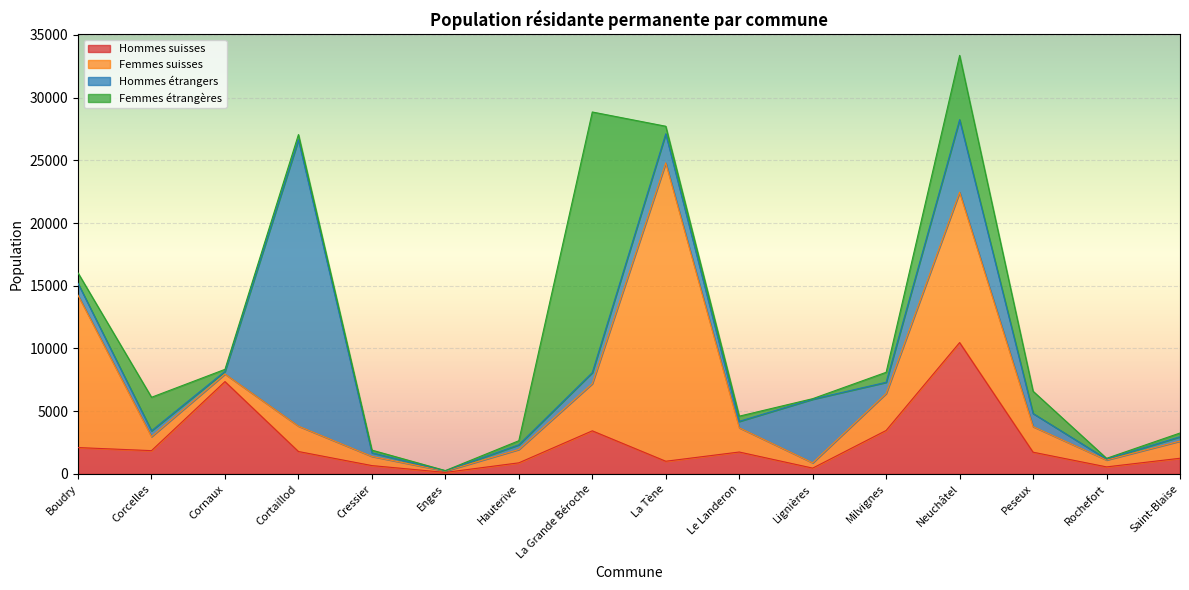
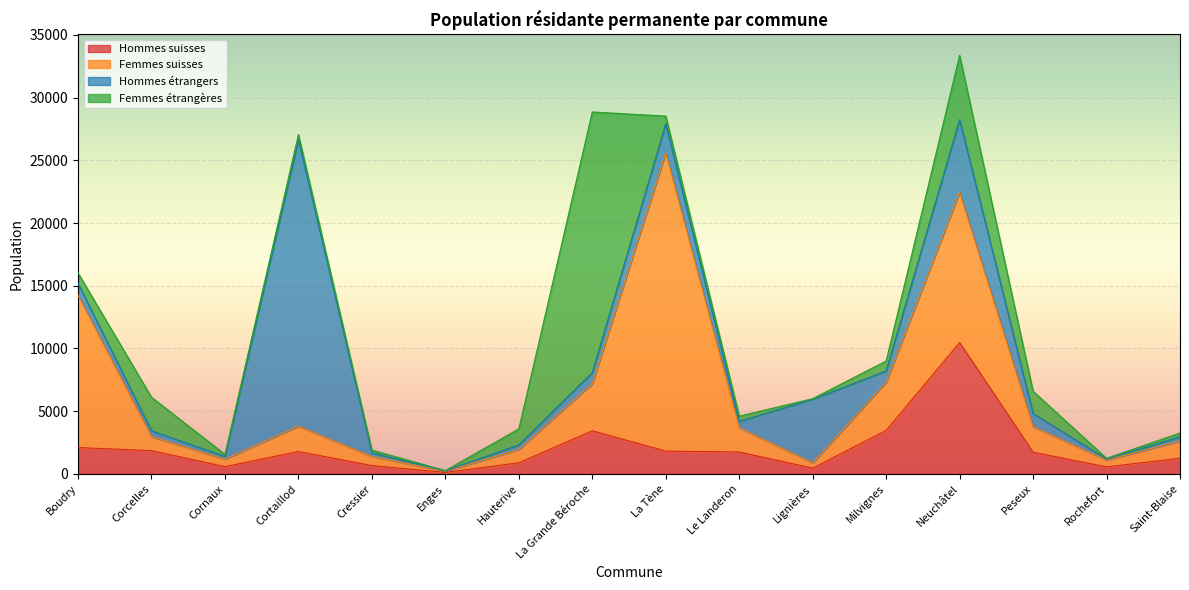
Hommes suisses, Cornaux: 7400 -> 600
Femmes étrangères, Hauterive: 300 -> 1300
Hommes suisses, La Tène: 1000 -> 1800
Femmes suisses, Milvignes: 2900 -> 3800
